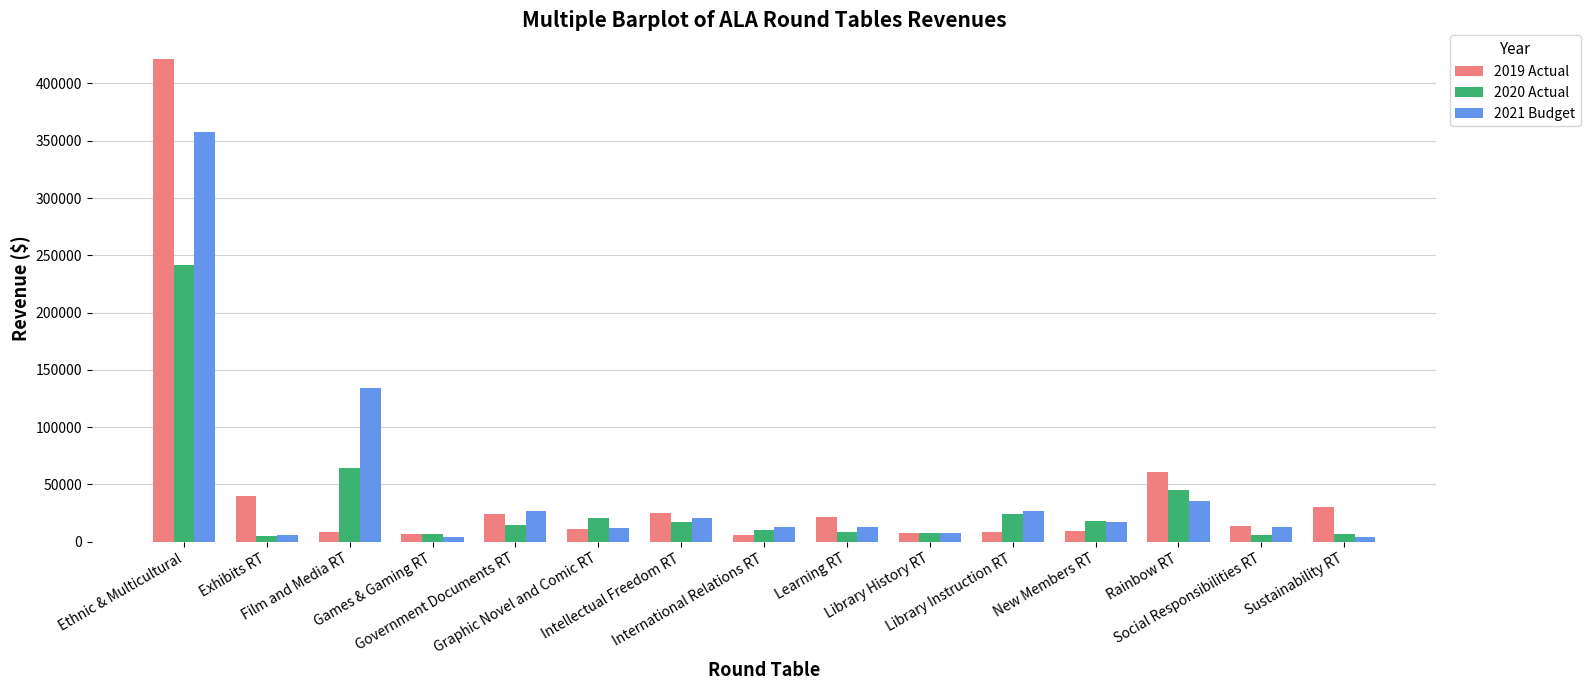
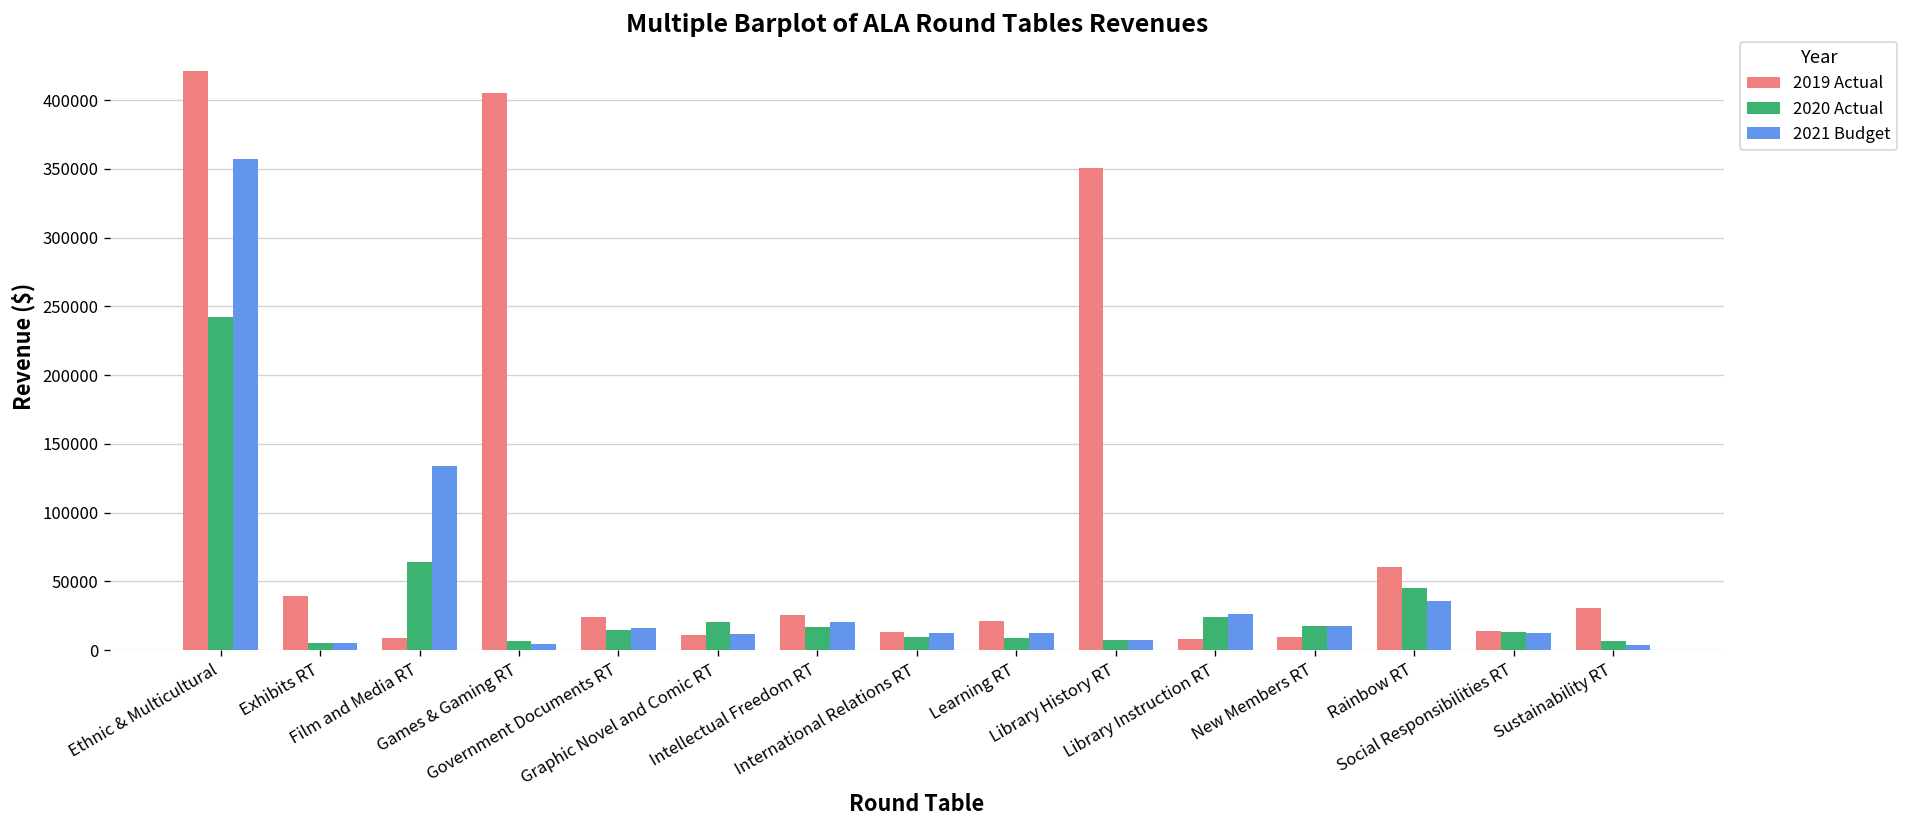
2019 Actual, Games & Gaming RT: 7000 -> 405000
2021 Budget, Government Documents RT: 27000 -> 16000
2019 Actual, International Relations RT: 6000 -> 13000
2019 Actual, Library History RT: 8000 -> 351000
2020 Actual, Social Responsibilities RT: 6000 -> 13000
